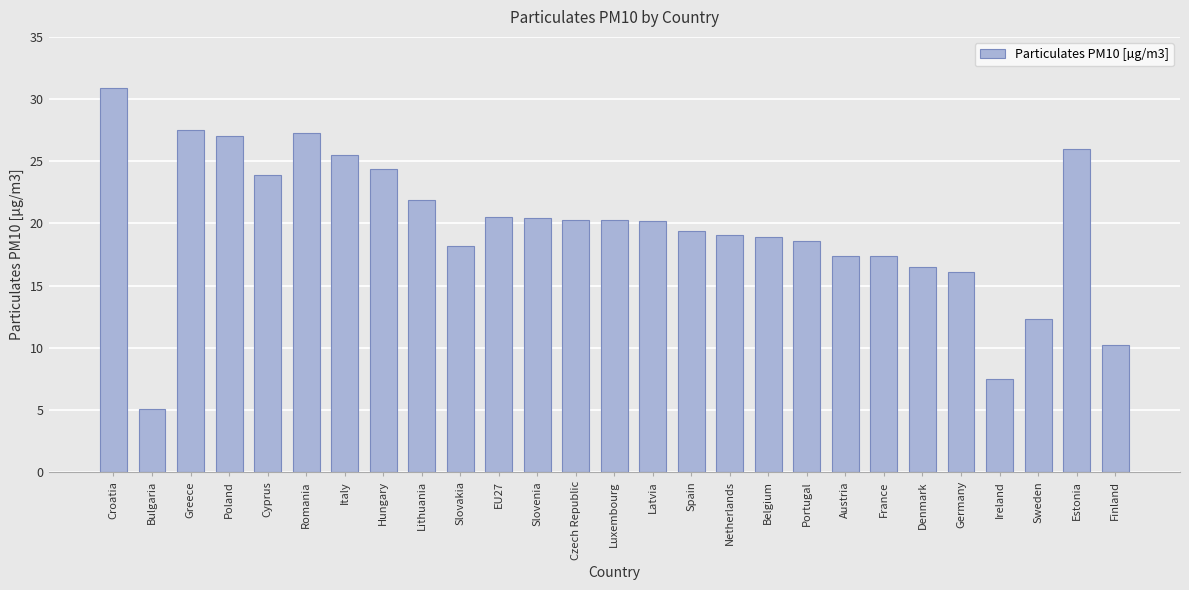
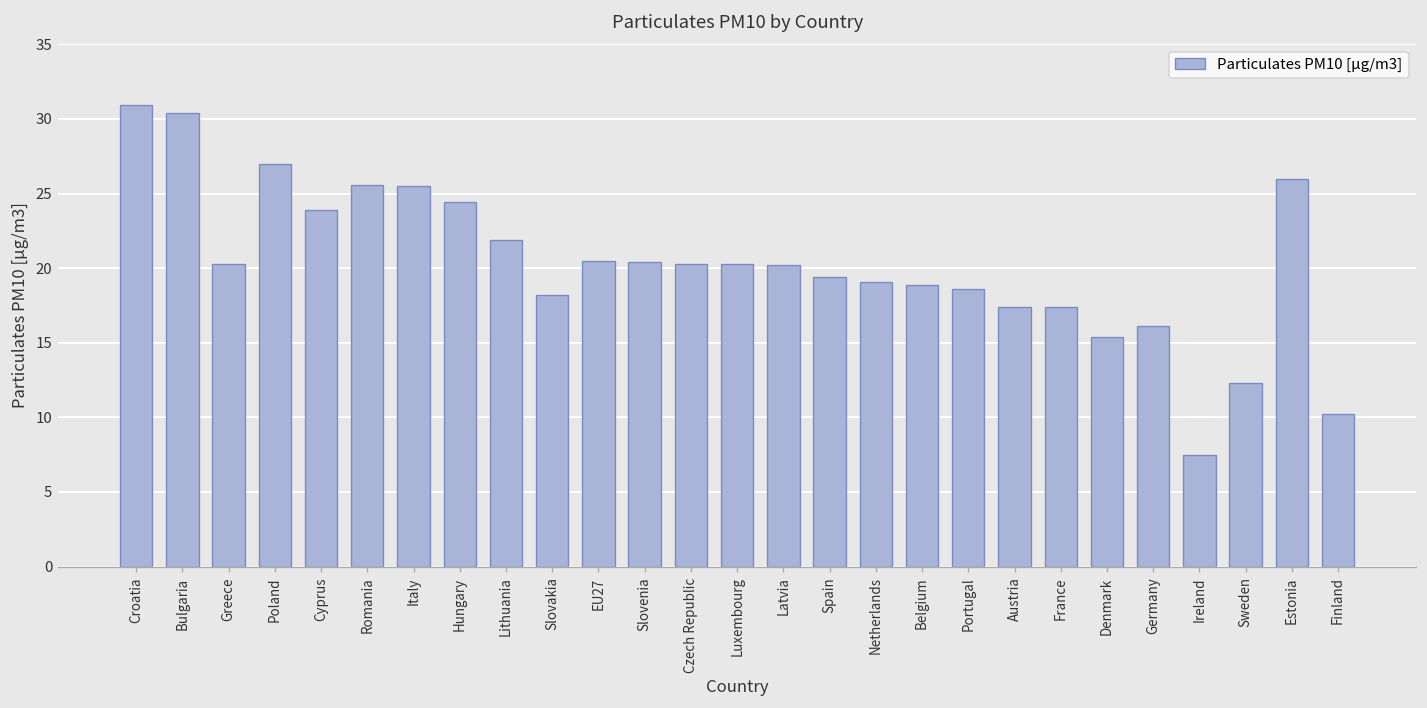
Bulgaria: 5.1 -> 30.4
Greece: 27.5 -> 20.3
Romania: 27.3 -> 25.6
Denmark: 16.5 -> 15.4
